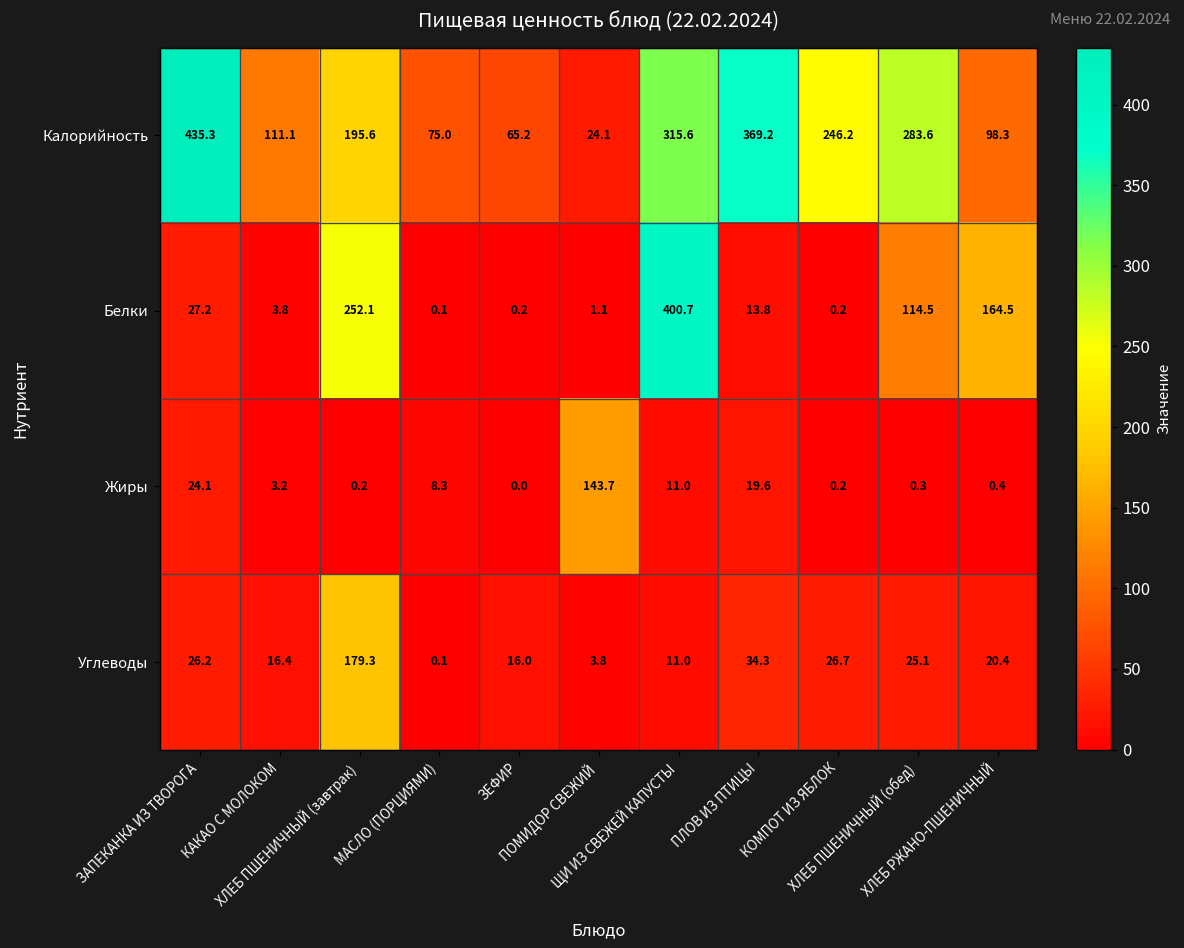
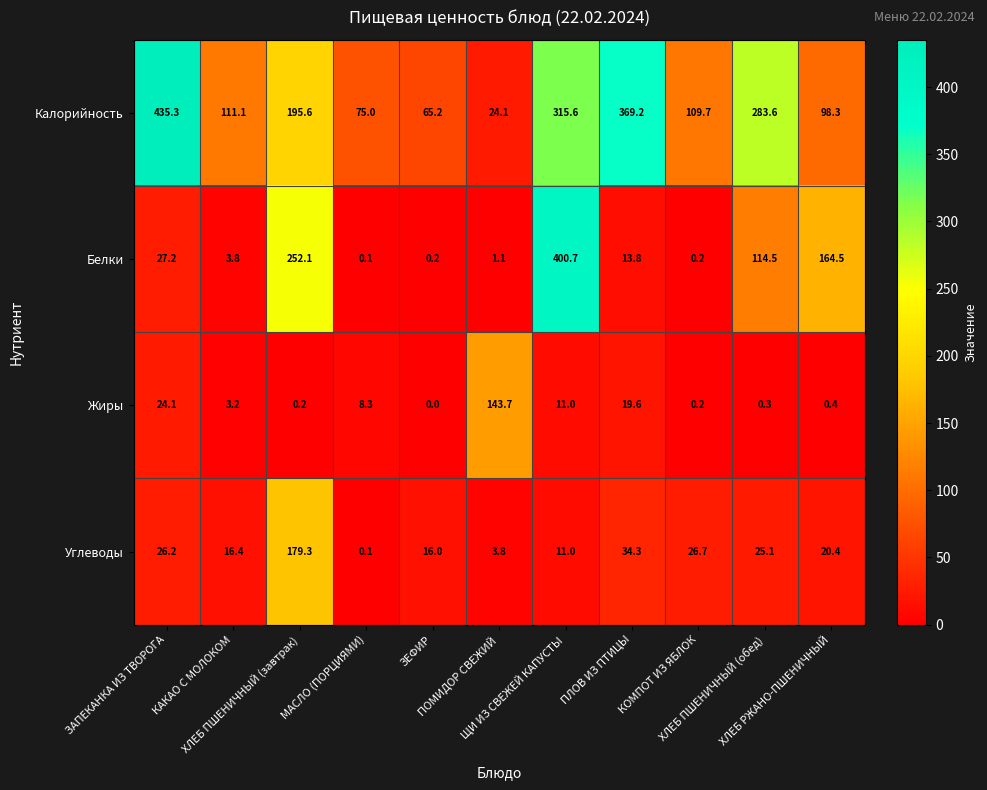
Калорийность, КОМПОТ ИЗ ЯБЛОК: 246.2 -> 109.7
